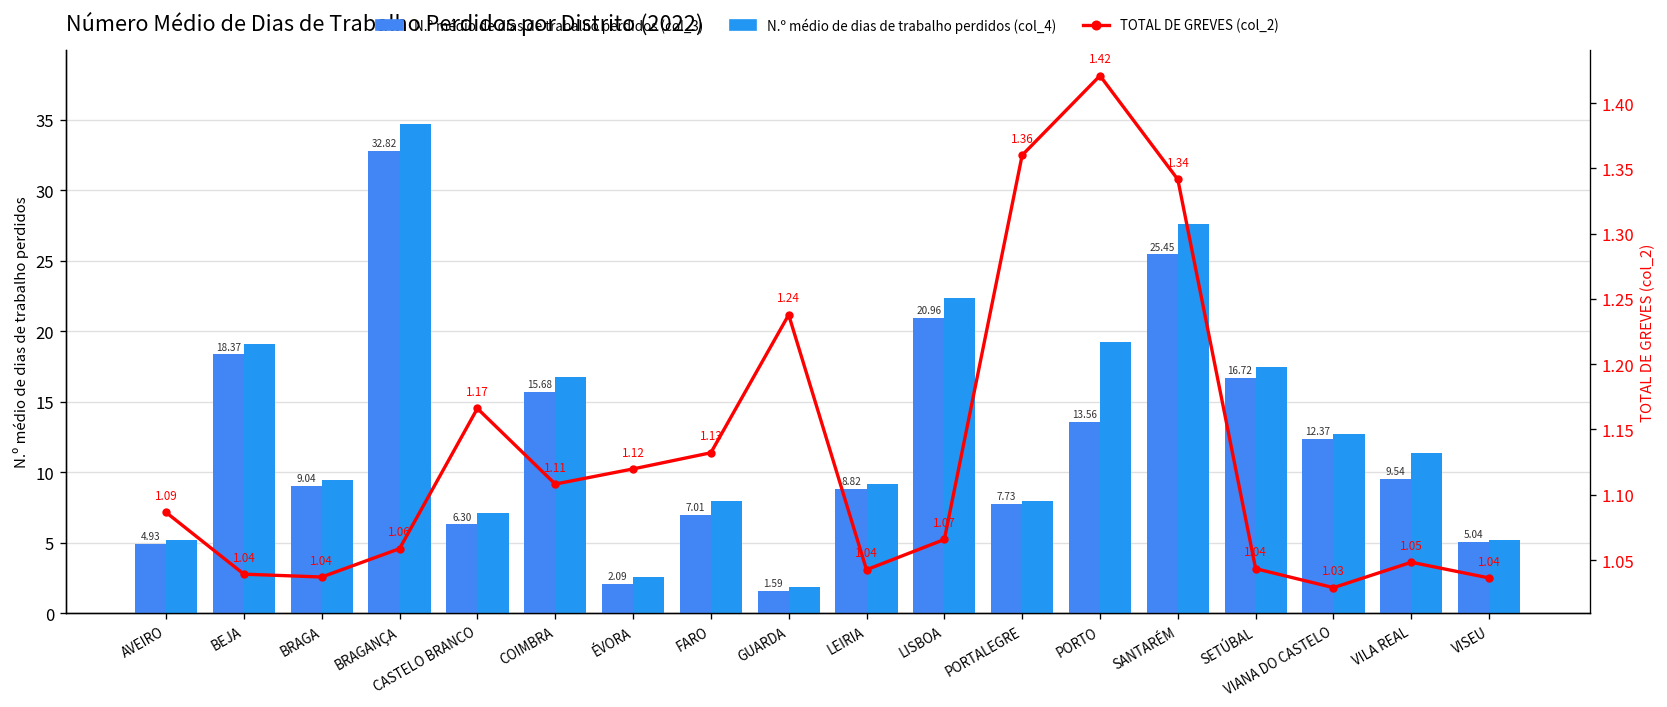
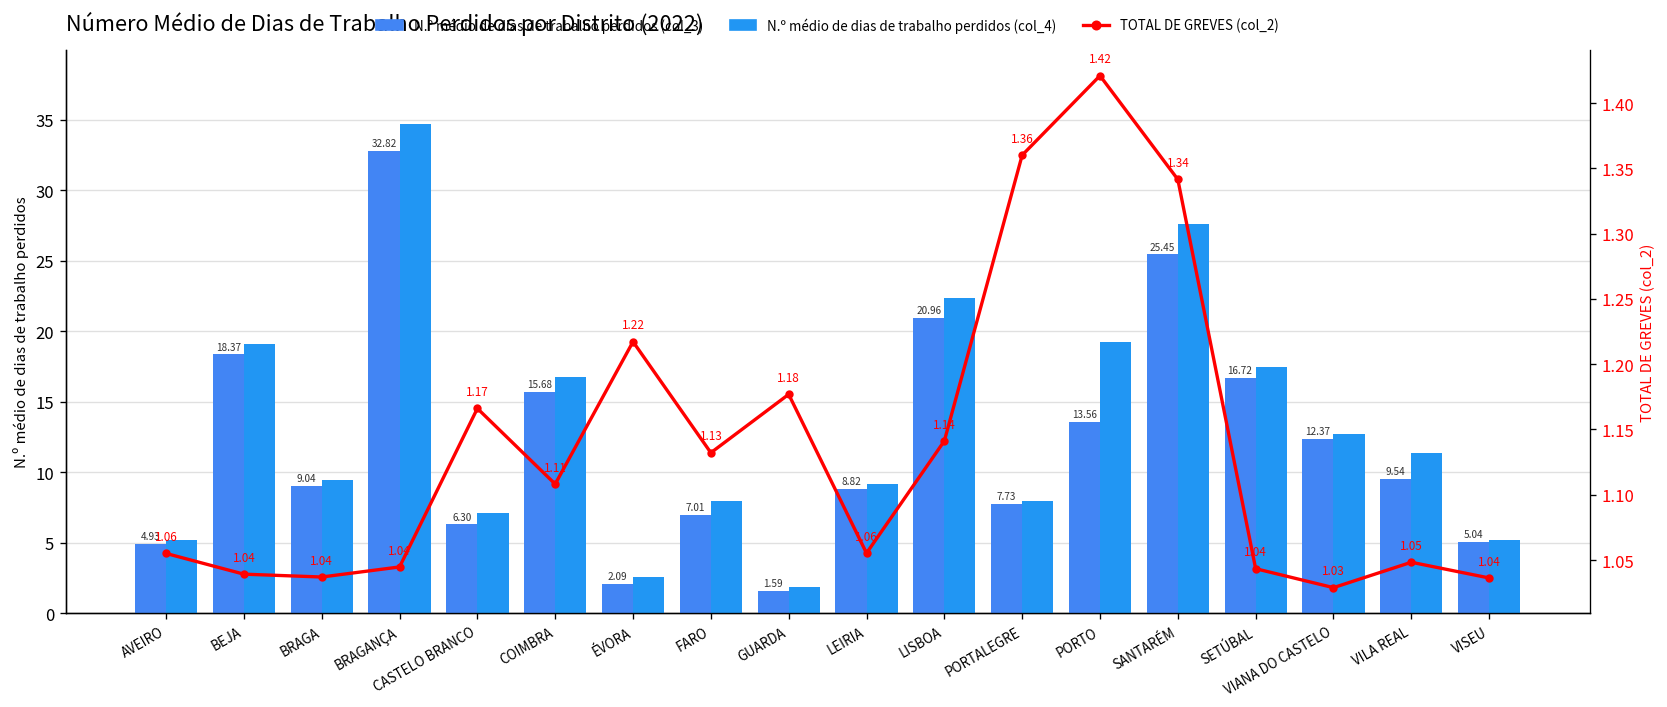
TOTAL DE GREVES (col_2), AVEIRO: 1.09 -> 1.06
TOTAL DE GREVES (col_2), BRAGANÇA: 1.06 -> 1.04
TOTAL DE GREVES (col_2), ÉVORA: 1.12 -> 1.22
TOTAL DE GREVES (col_2), GUARDA: 1.24 -> 1.18
TOTAL DE GREVES (col_2), LEIRIA: 1.04 -> 1.06
TOTAL DE GREVES (col_2), LISBOA: 1.07 -> 1.14
